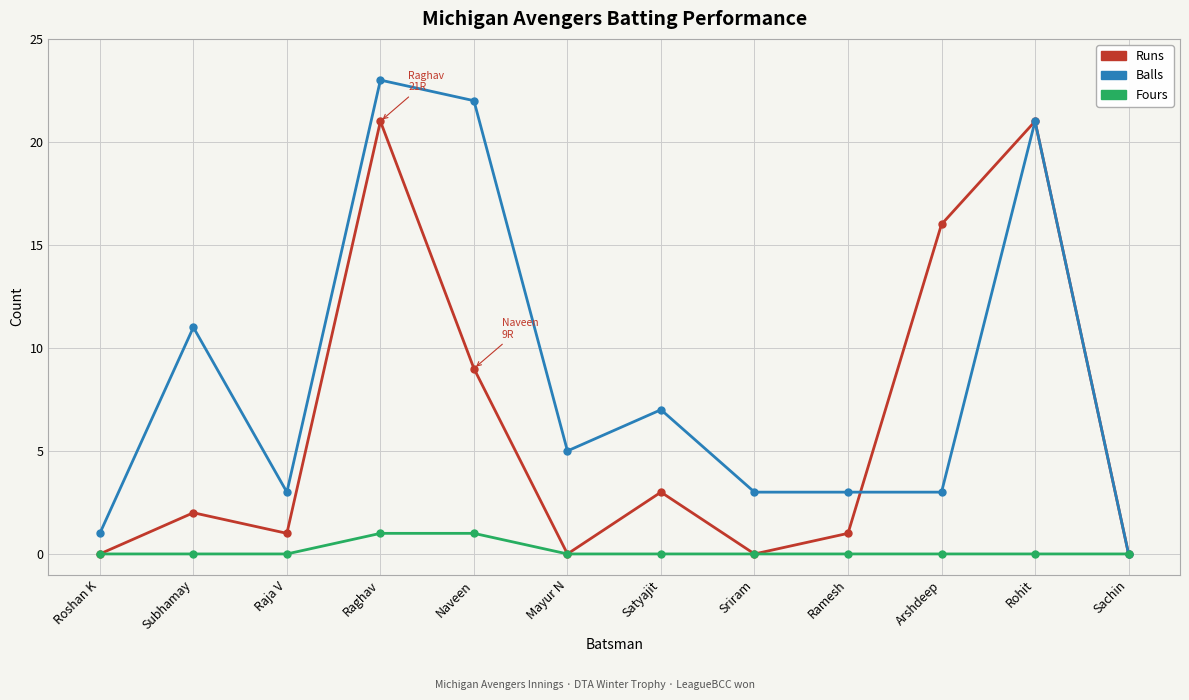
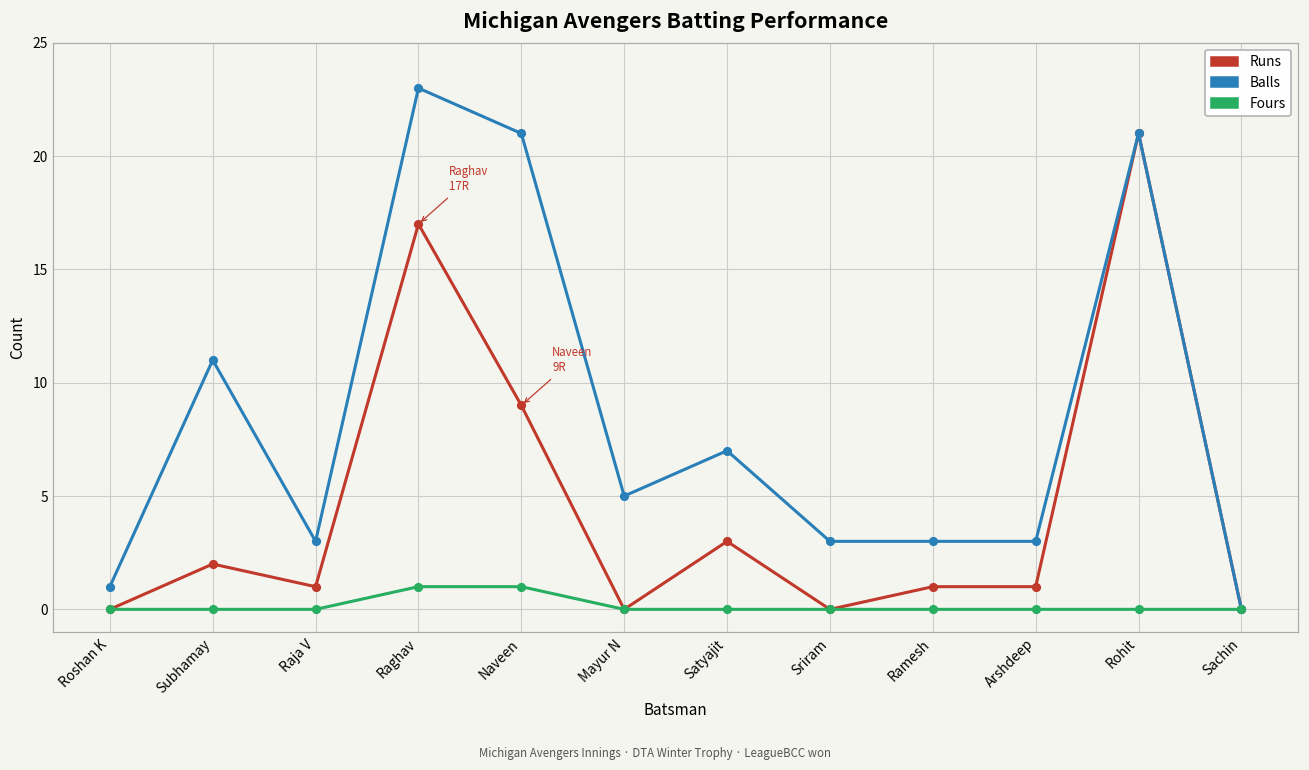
Runs, Raghav: 21R -> 17R
Balls, Naveen: 22 -> 21
Runs, Arshdeep: 16 -> 1
